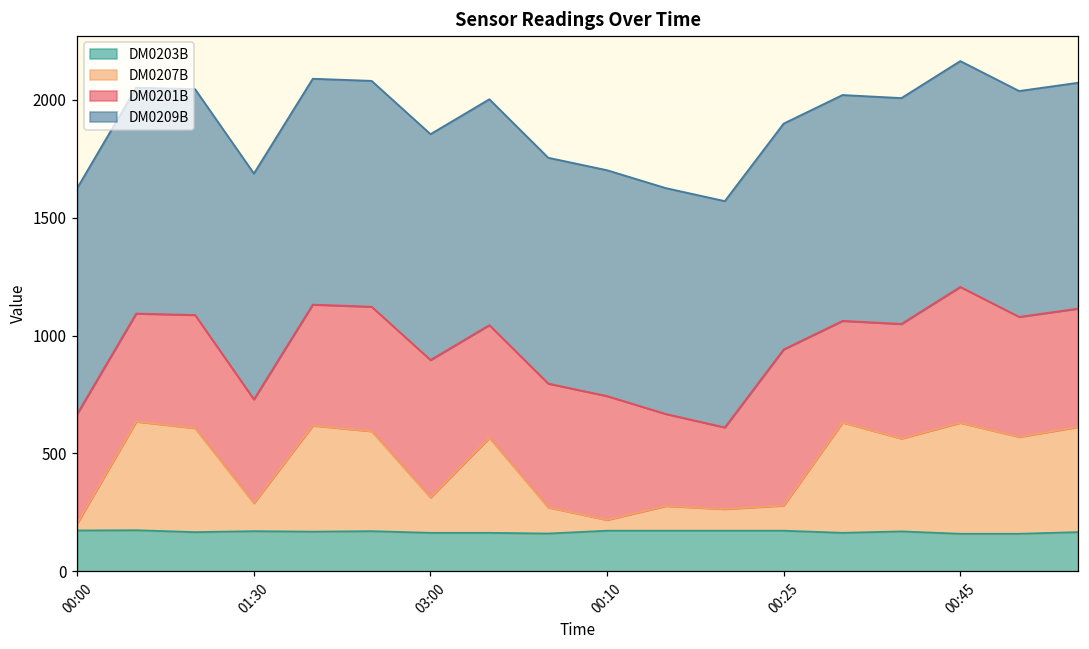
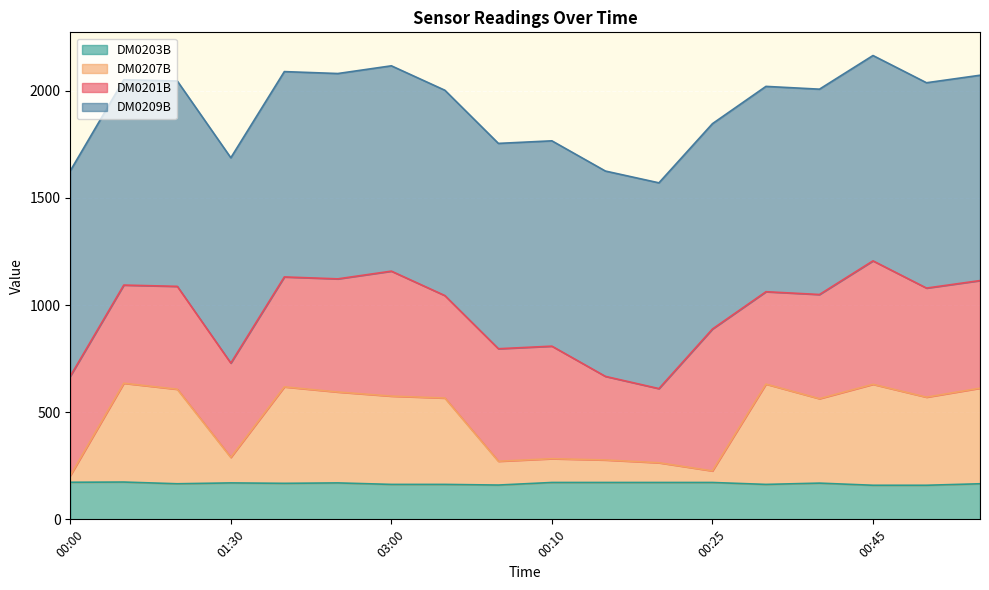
DM0207B, 03:00: 150 -> 410
DM0207B, 00:10: 50 -> 110
DM0207B, 00:25: 110 -> 50
